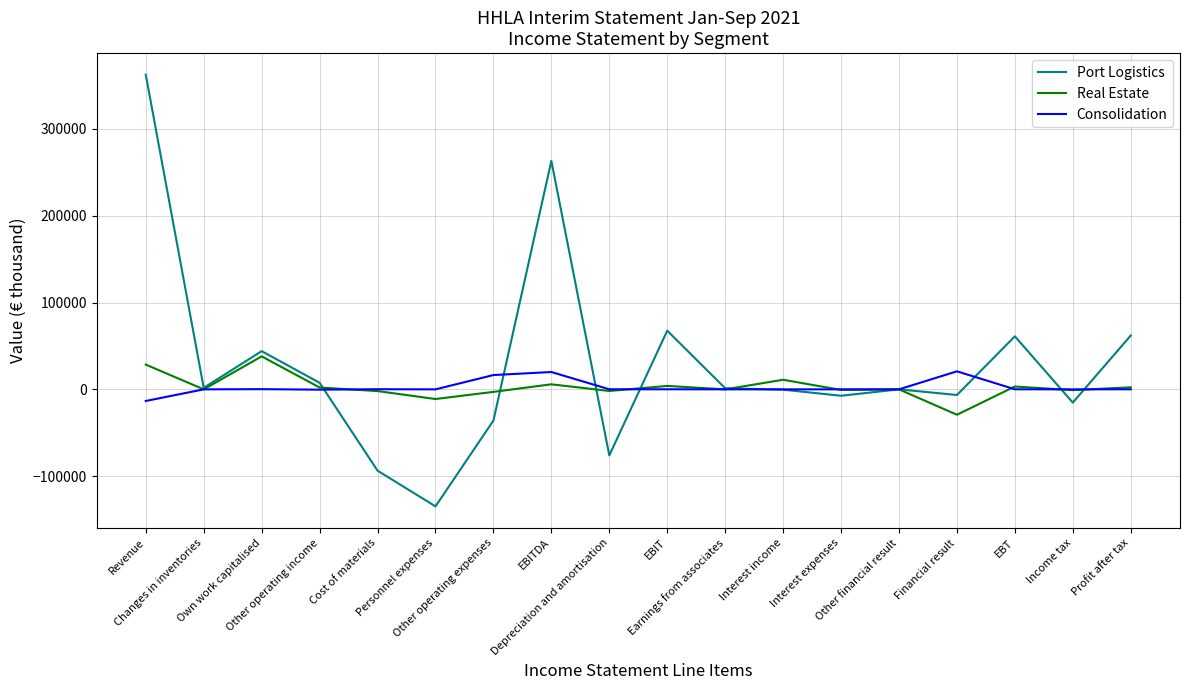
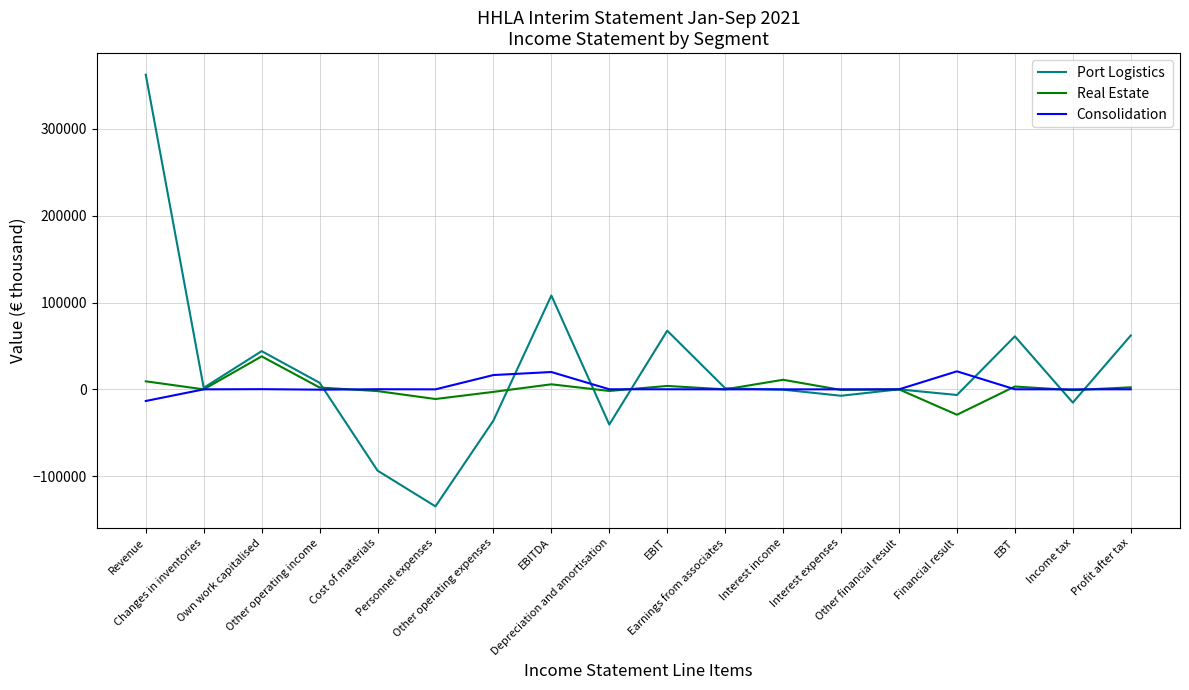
Real Estate, Revenue: 30000 -> 10000
Port Logistics, EBITDA: 260000 -> 110000
Port Logistics, Depreciation and amortisation: -80000 -> -40000
